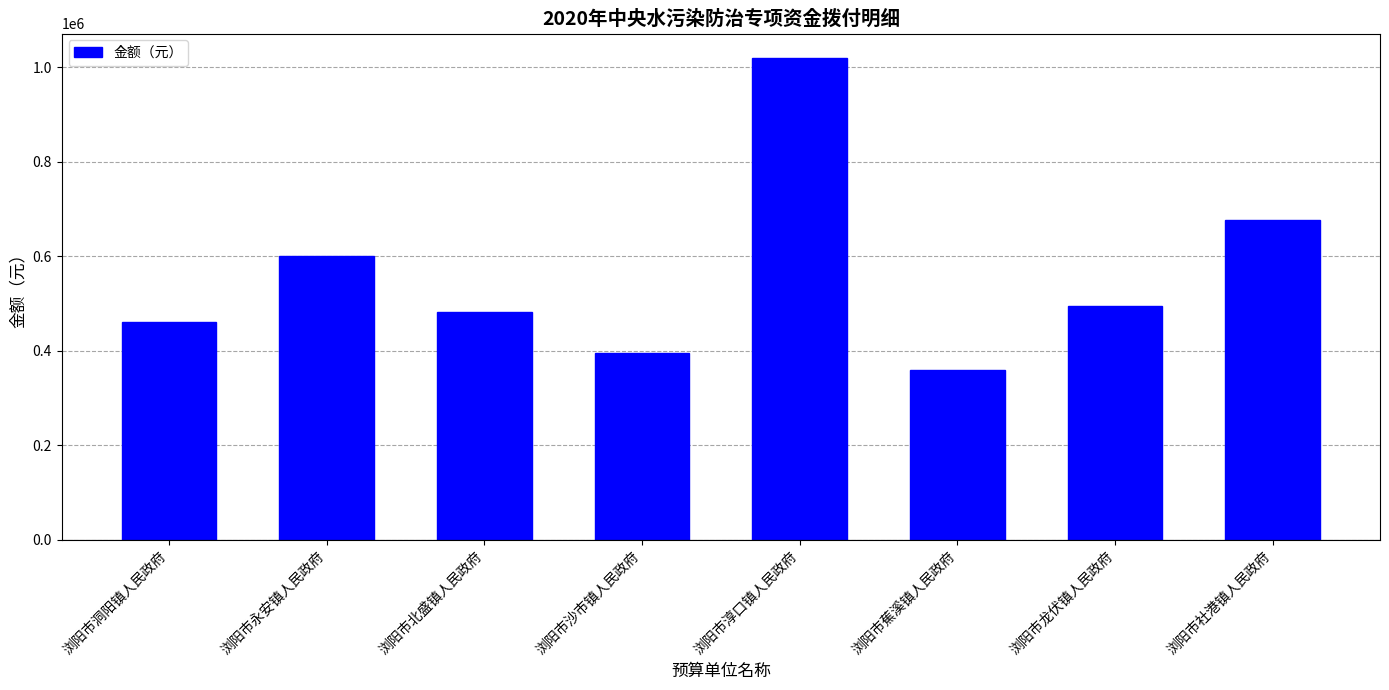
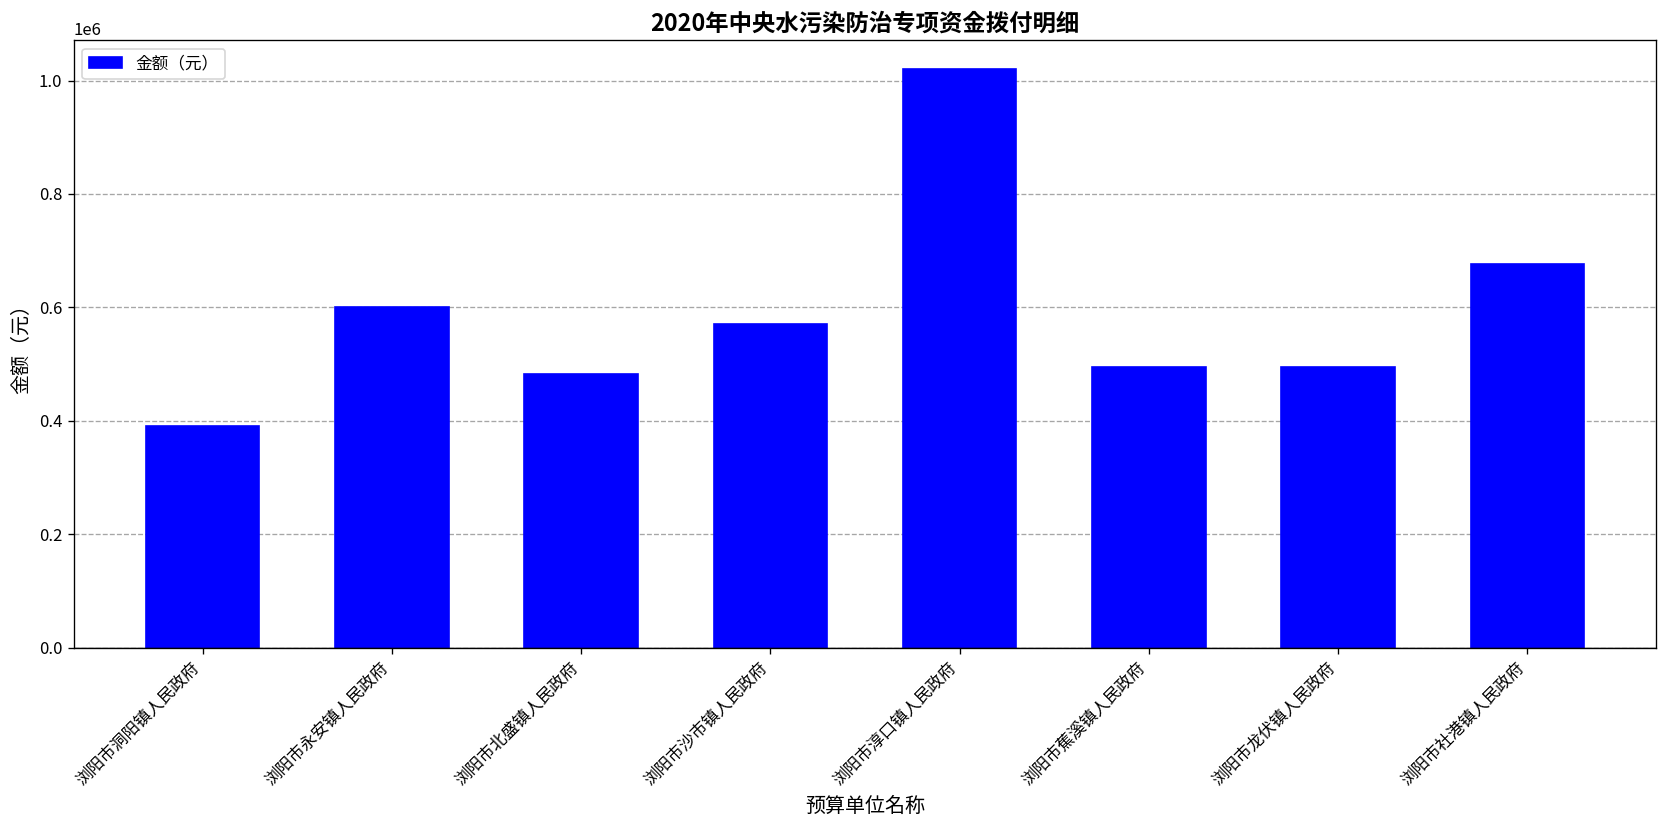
浏阳市洞阳镇人民政府: 460000 -> 390000
浏阳市沙市镇人民政府: 400000 -> 570000
浏阳市蕉溪镇人民政府: 360000 -> 500000
